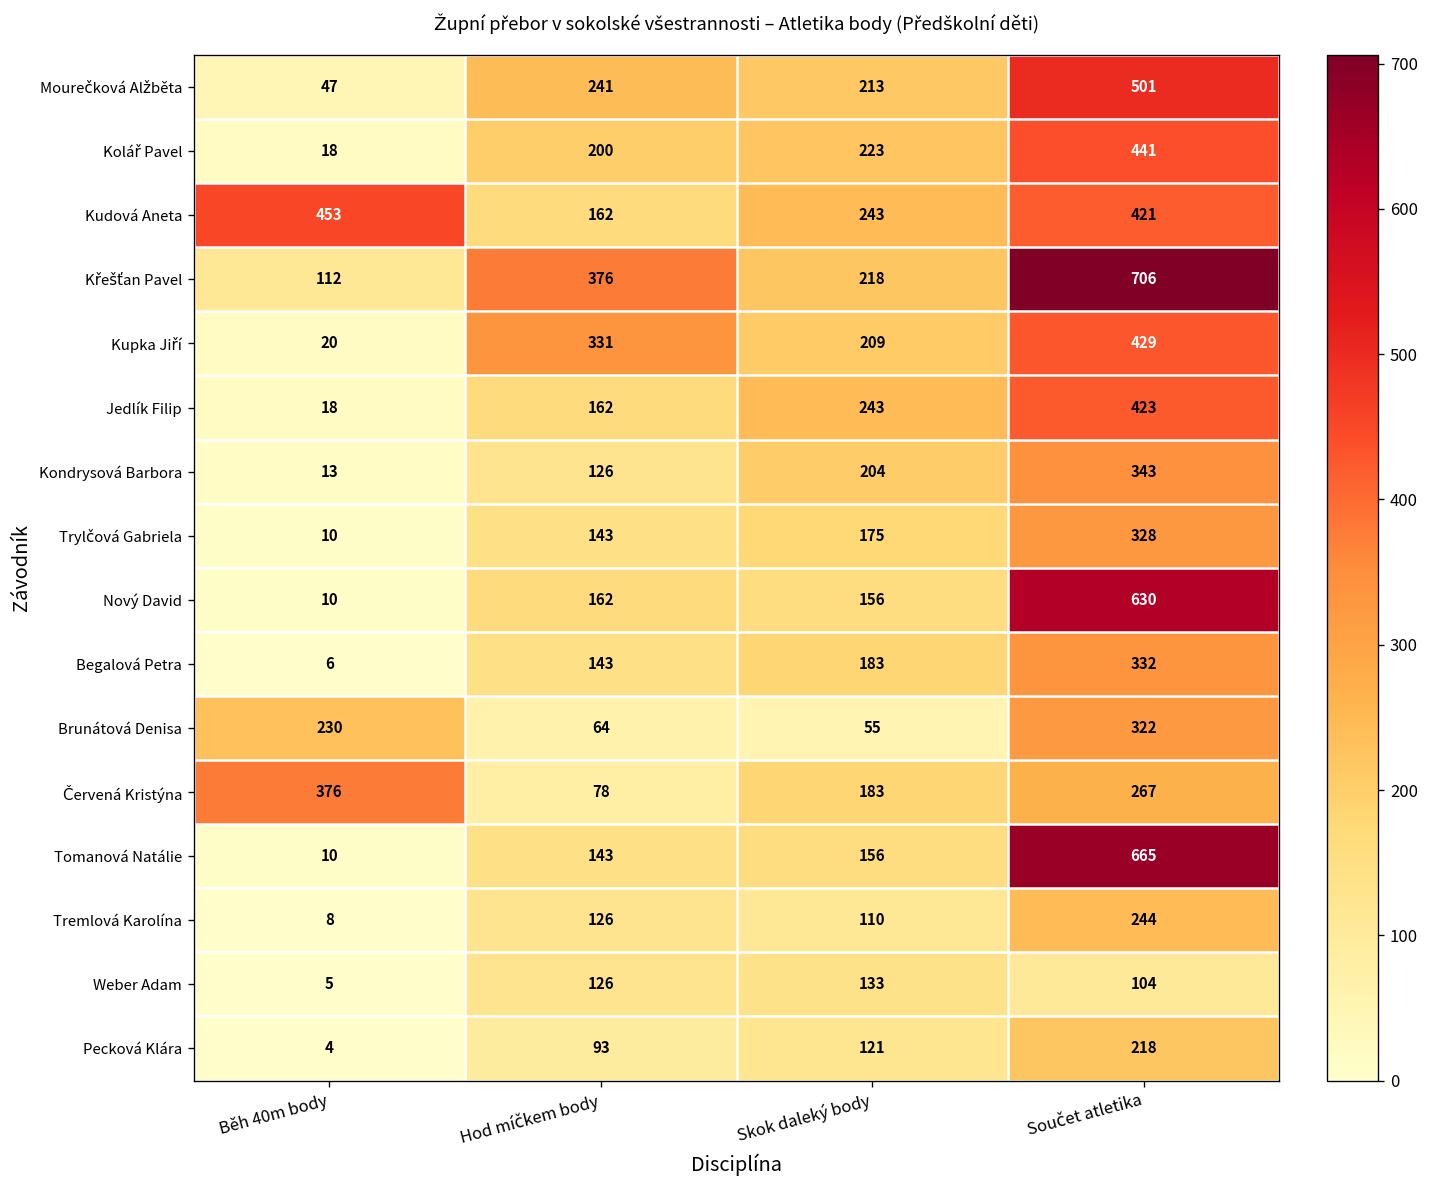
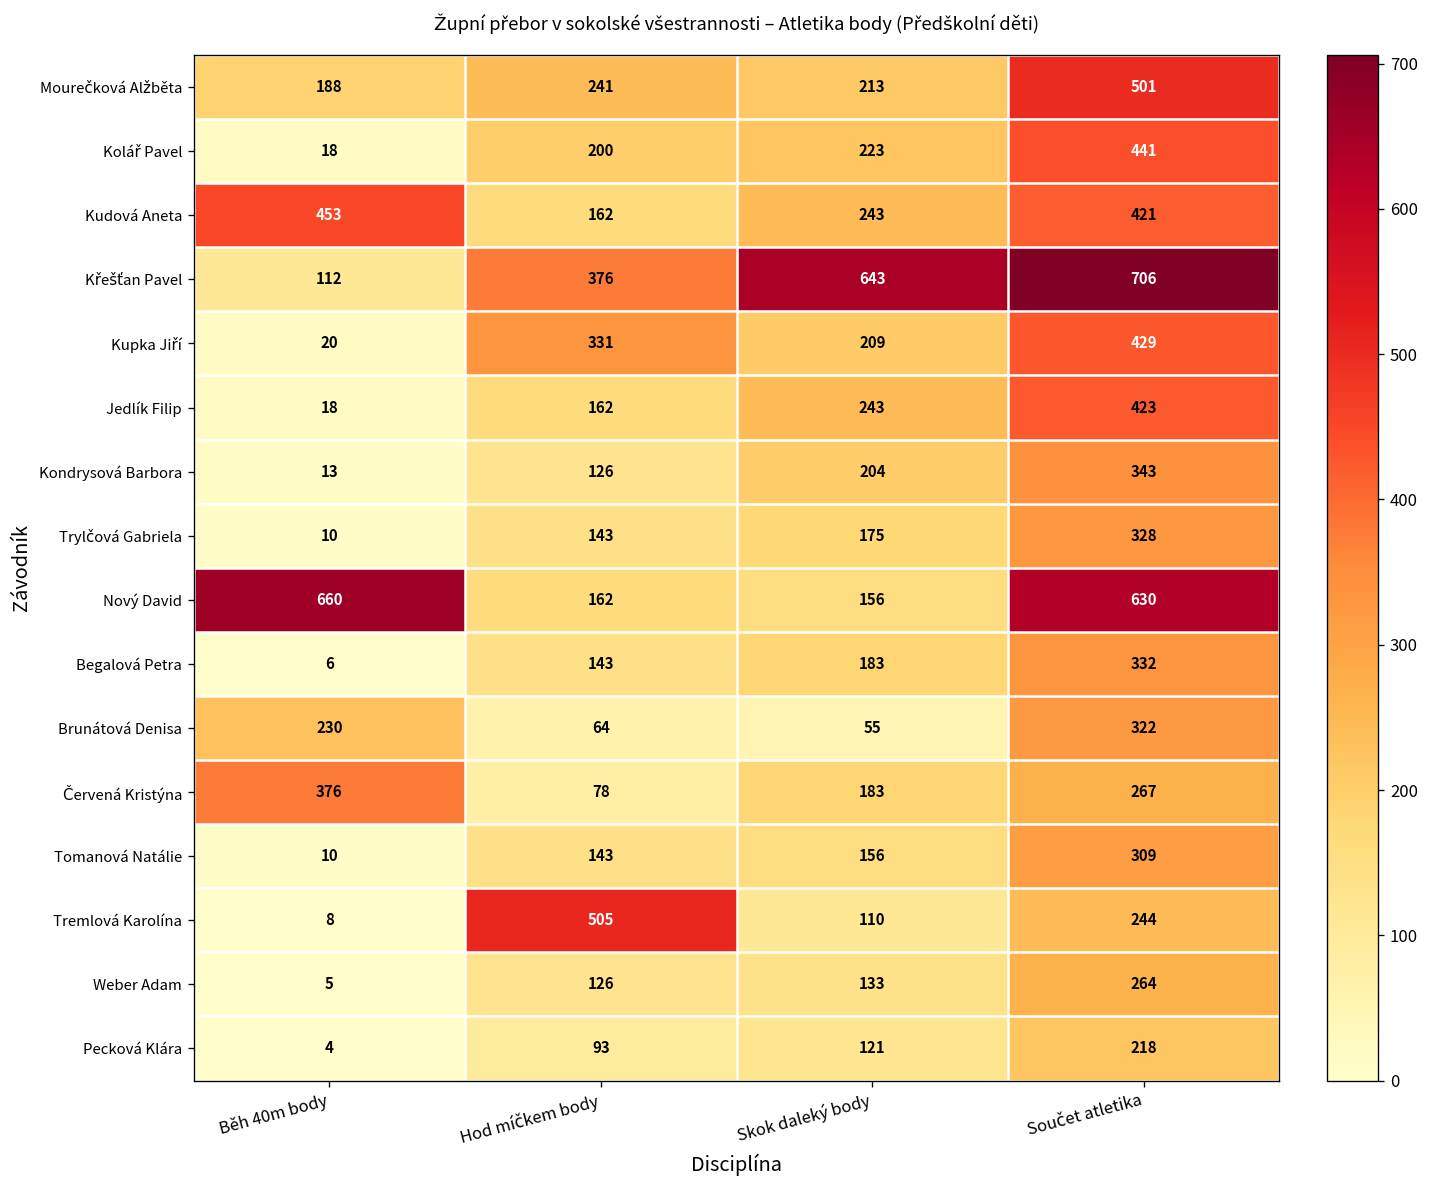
Mourečková Alžběta, Běh 40m body: 47 -> 188
Křešťan Pavel, Skok daleký body: 218 -> 643
Nový David, Běh 40m body: 10 -> 660
Tomanová Natálie, Součet atletika: 665 -> 309
Tremlová Karolína, Hod míčkem body: 126 -> 505
Weber Adam, Součet atletika: 104 -> 264
